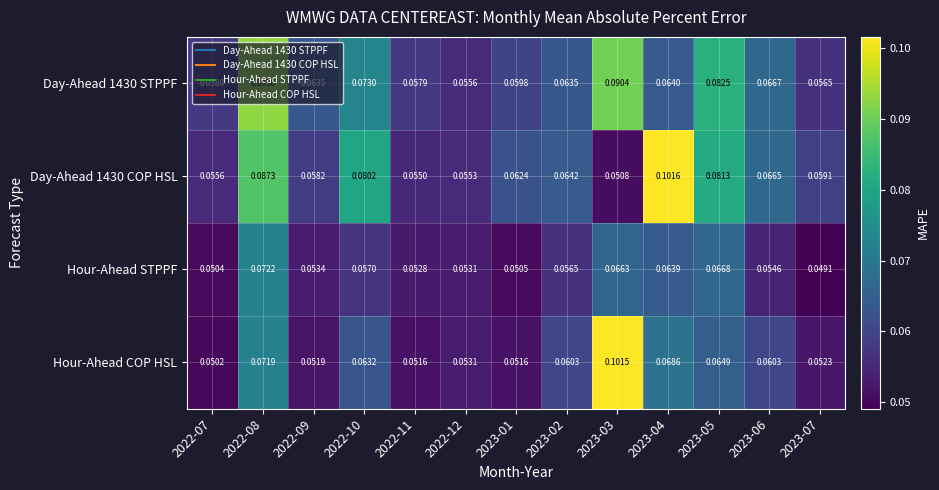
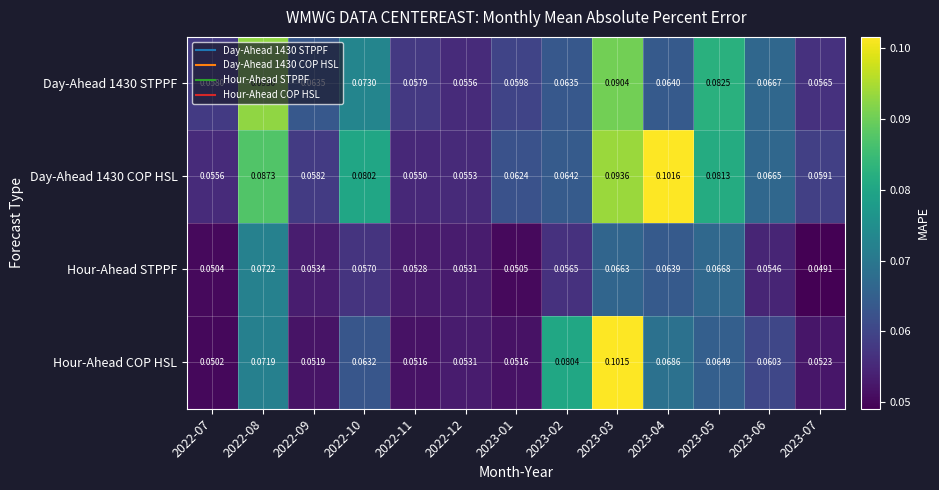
Day-Ahead 1430 COP HSL, 2023-03: 0.0508 -> 0.0936
Hour-Ahead COP HSL, 2023-02: 0.0603 -> 0.0804
